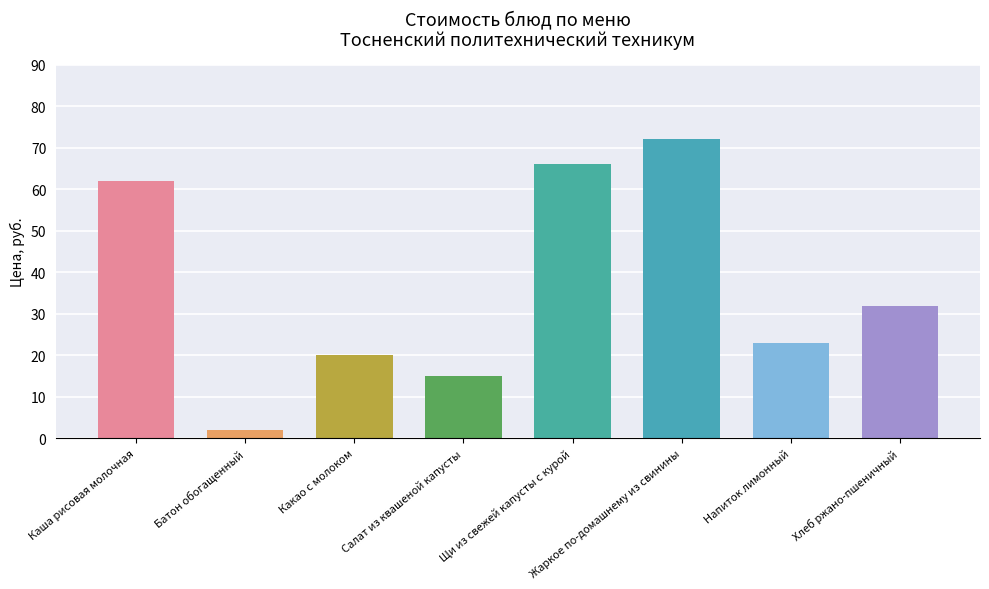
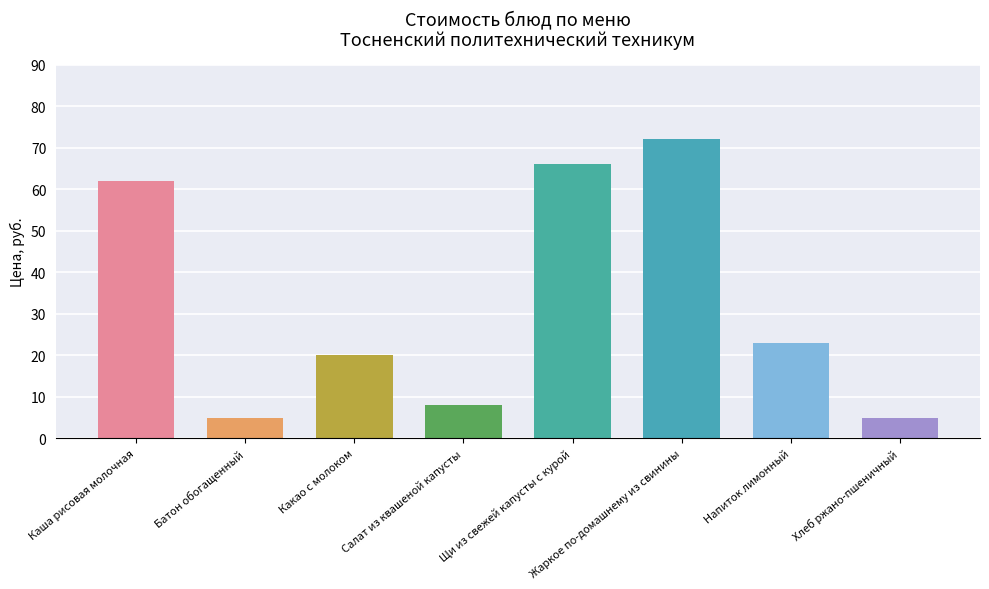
Батон обогащенный: 2 -> 5
Салат из квашеной капусты: 15 -> 8
Хлеб ржано-пшеничный: 32 -> 5
